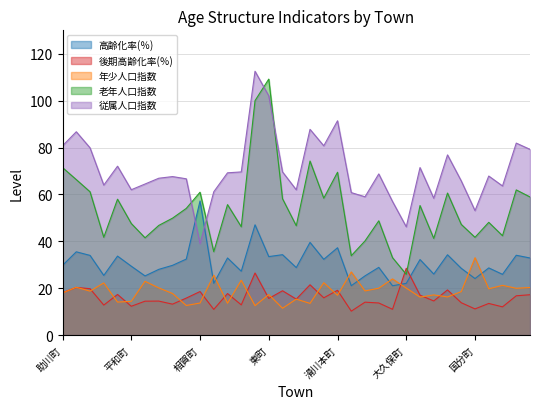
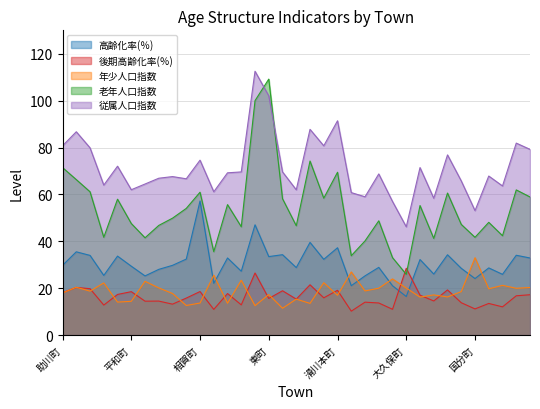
後期高齢化率(％), 平和町: 12 -> 19
従属人口指数, 相賀町: 39 -> 75
高齢化率(％), 大久保町: 22 -> 16
